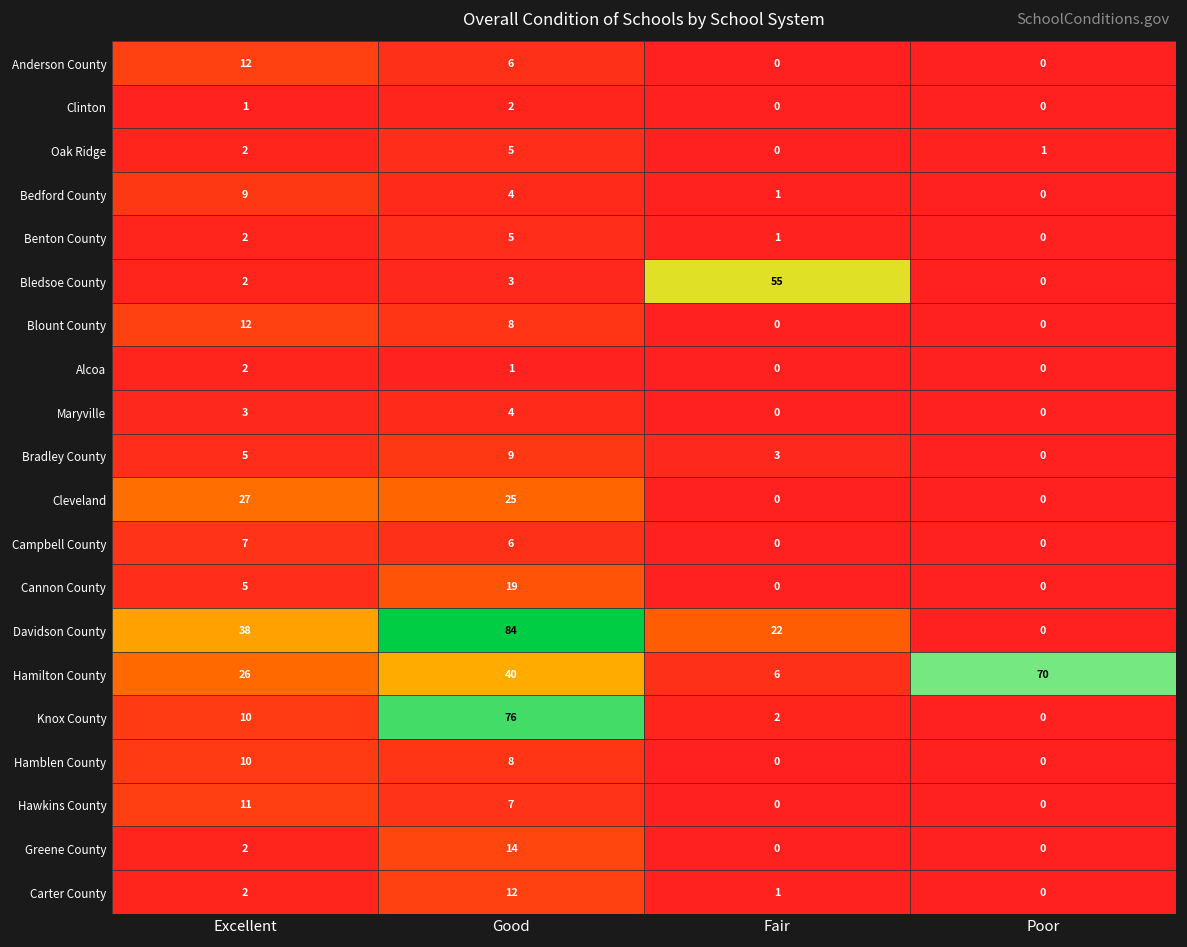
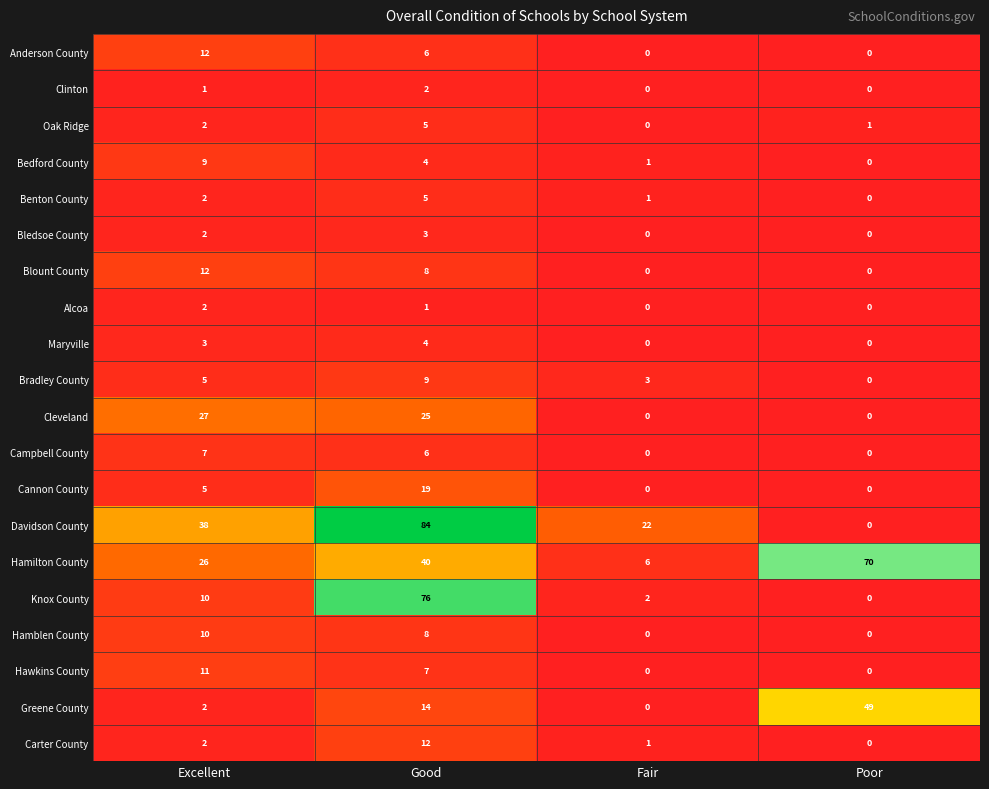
Bledsoe County, Fair: 55 -> 0
Greene County, Poor: 0 -> 49
